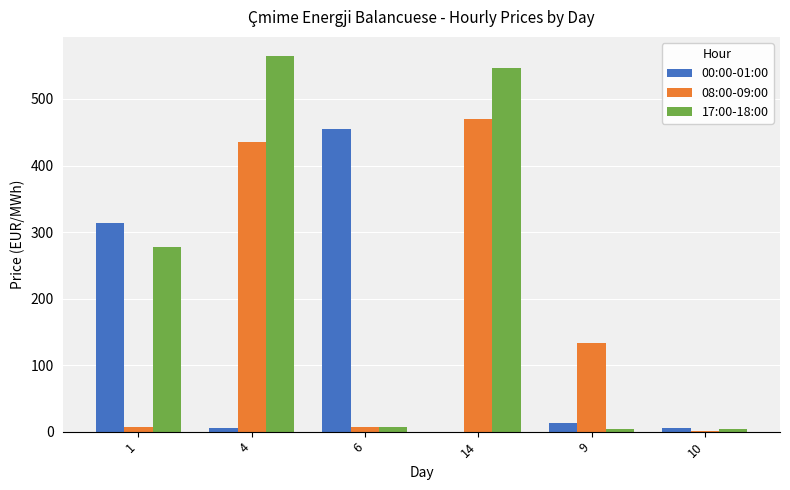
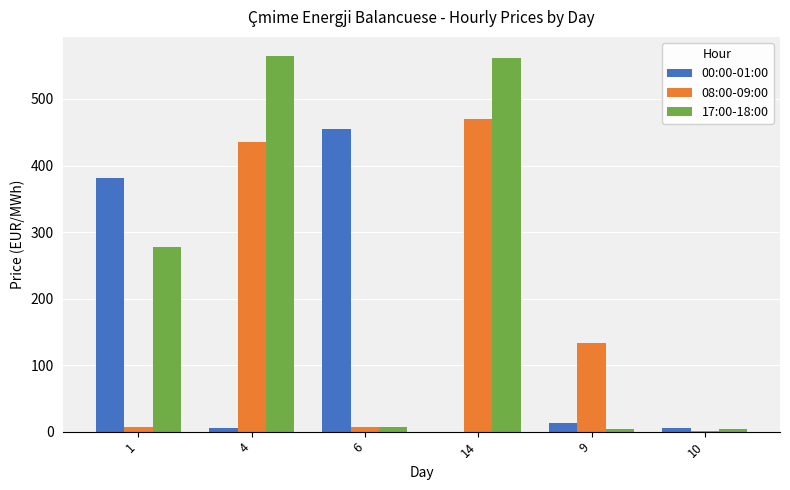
00:00-01:00, 1: 310 -> 380
17:00-18:00, 14: 550 -> 560
